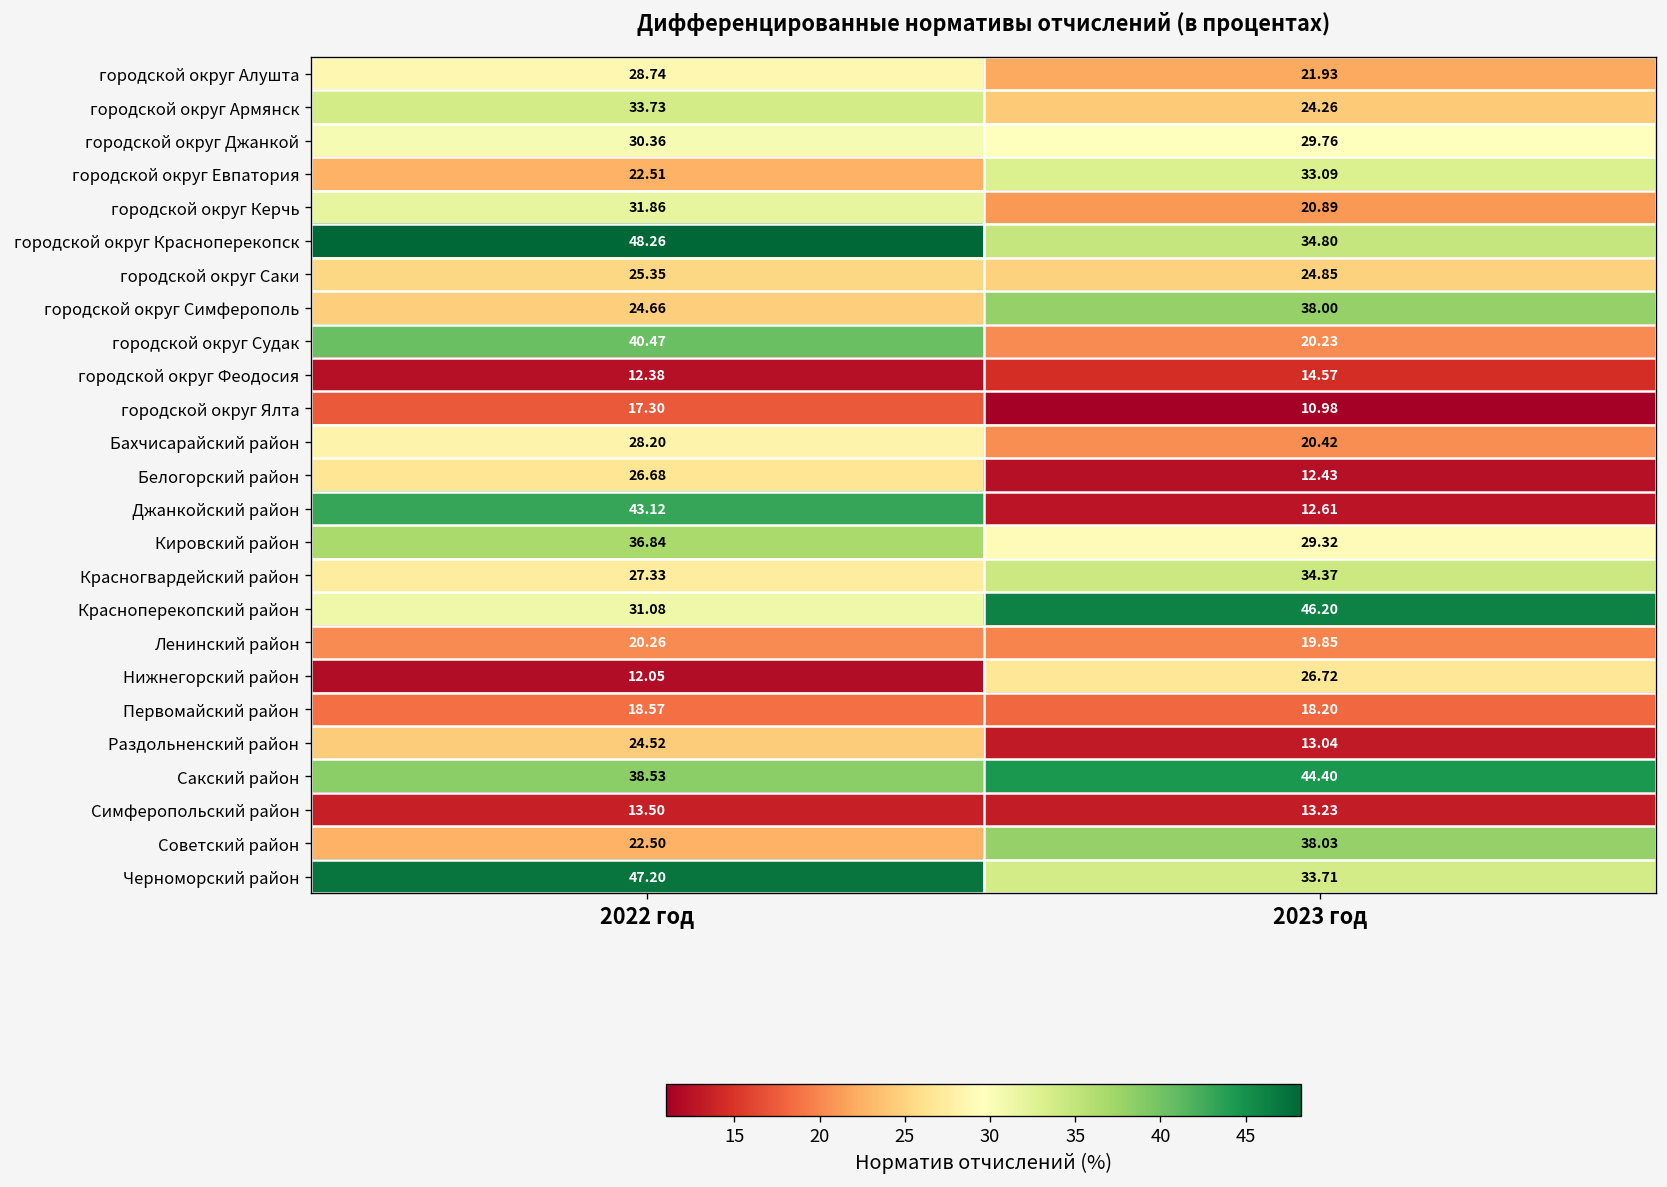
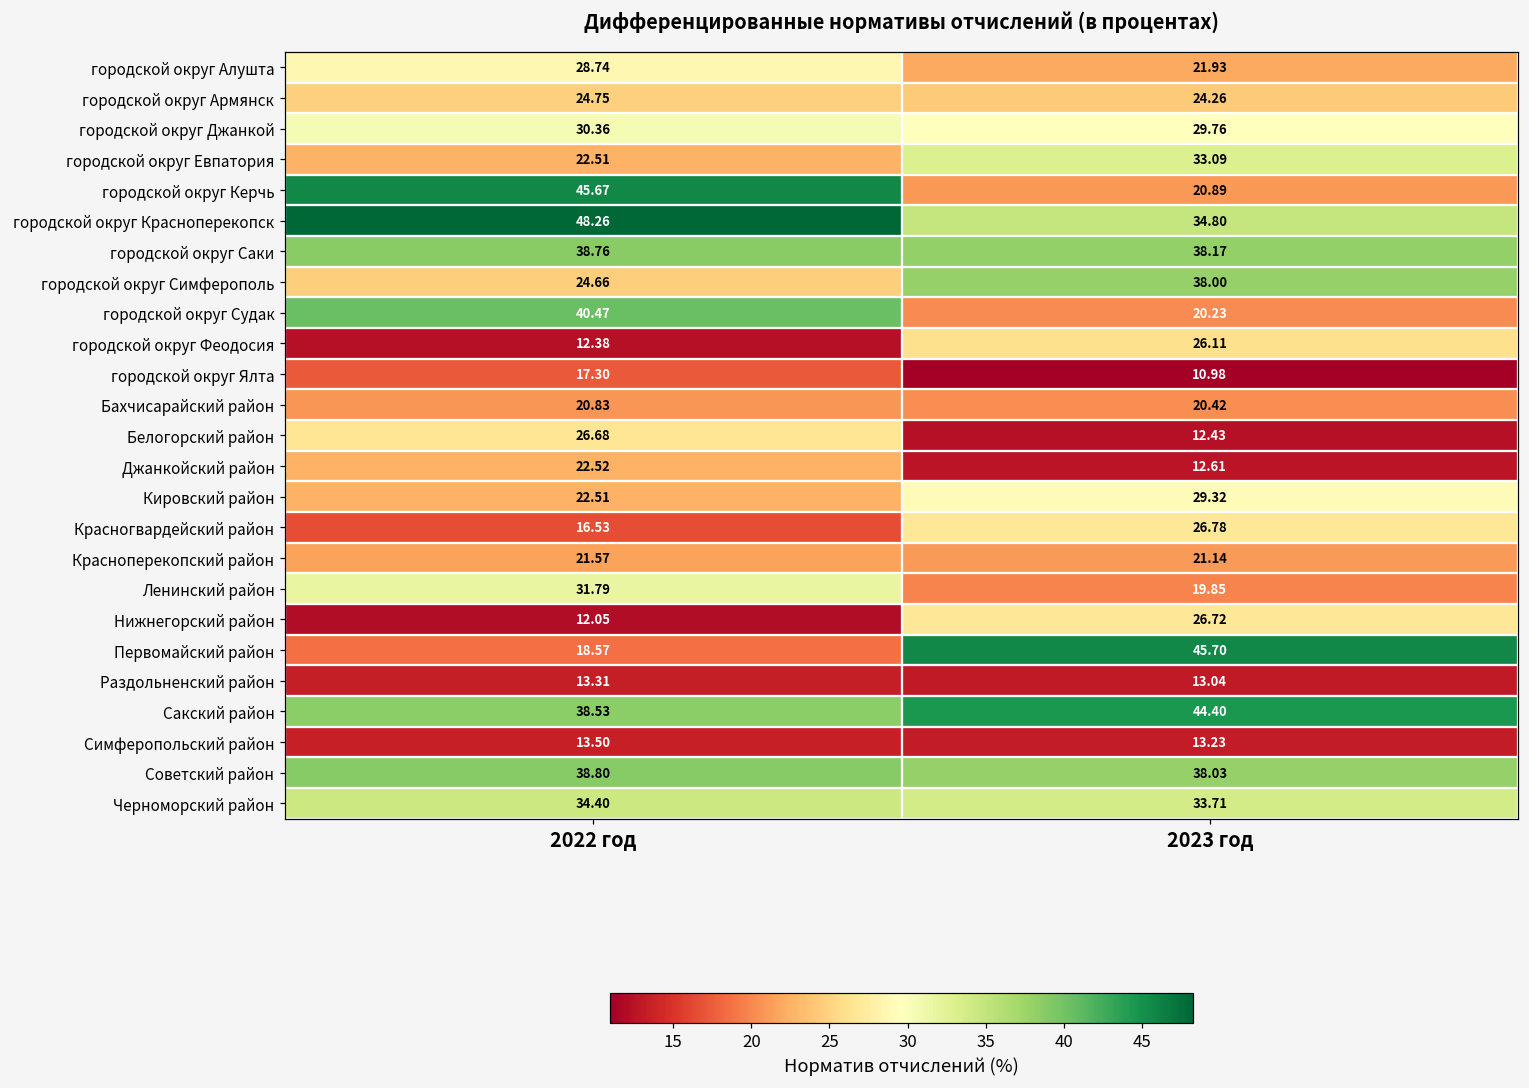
городской округ Армянск, 2022 год: 33.73 -> 24.75
городской округ Керчь, 2022 год: 31.86 -> 45.67
городской округ Саки, 2022 год: 25.35 -> 38.76
городской округ Саки, 2023 год: 24.85 -> 38.17
городской округ Феодосия, 2023 год: 14.57 -> 26.11
Бахчисарайский район, 2022 год: 28.20 -> 20.83
Джанкойский район, 2022 год: 43.12 -> 22.52
Кировский район, 2022 год: 36.84 -> 22.51
Красногвардейский район, 2022 год: 27.33 -> 16.53
Красногвардейский район, 2023 год: 34.37 -> 26.78
Красноперекопский район, 2022 год: 31.08 -> 21.57
Красноперекопский район, 2023 год: 46.20 -> 21.14
Ленинский район, 2022 год: 20.26 -> 31.79
Первомайский район, 2023 год: 18.20 -> 45.70
Раздольненский район, 2022 год: 24.52 -> 13.31
Советский район, 2022 год: 22.50 -> 38.80
Черноморский район, 2022 год: 47.20 -> 34.40
